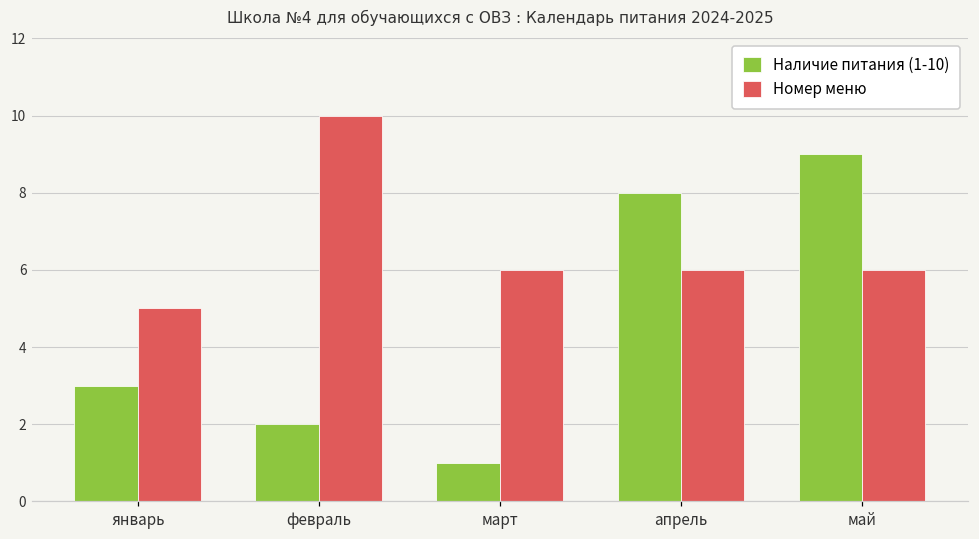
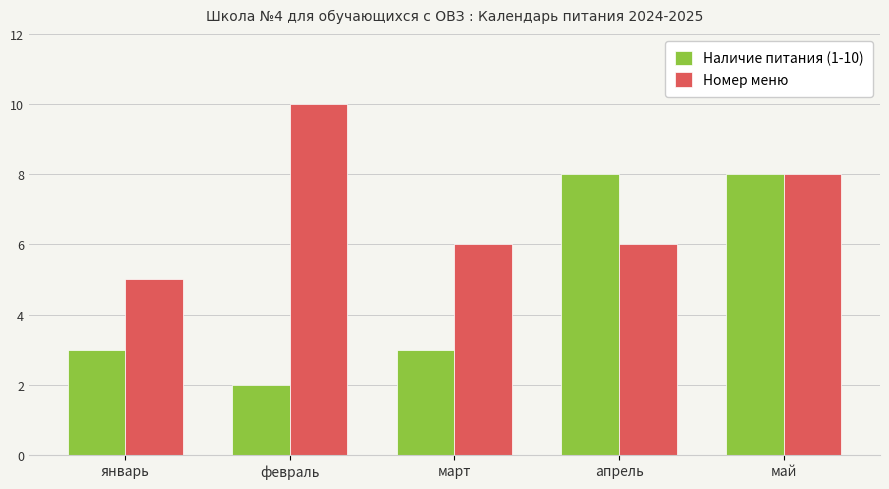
Наличие питания (1-10), март: 1 -> 3
Наличие питания (1-10), май: 9 -> 8
Номер меню, май: 6 -> 8
